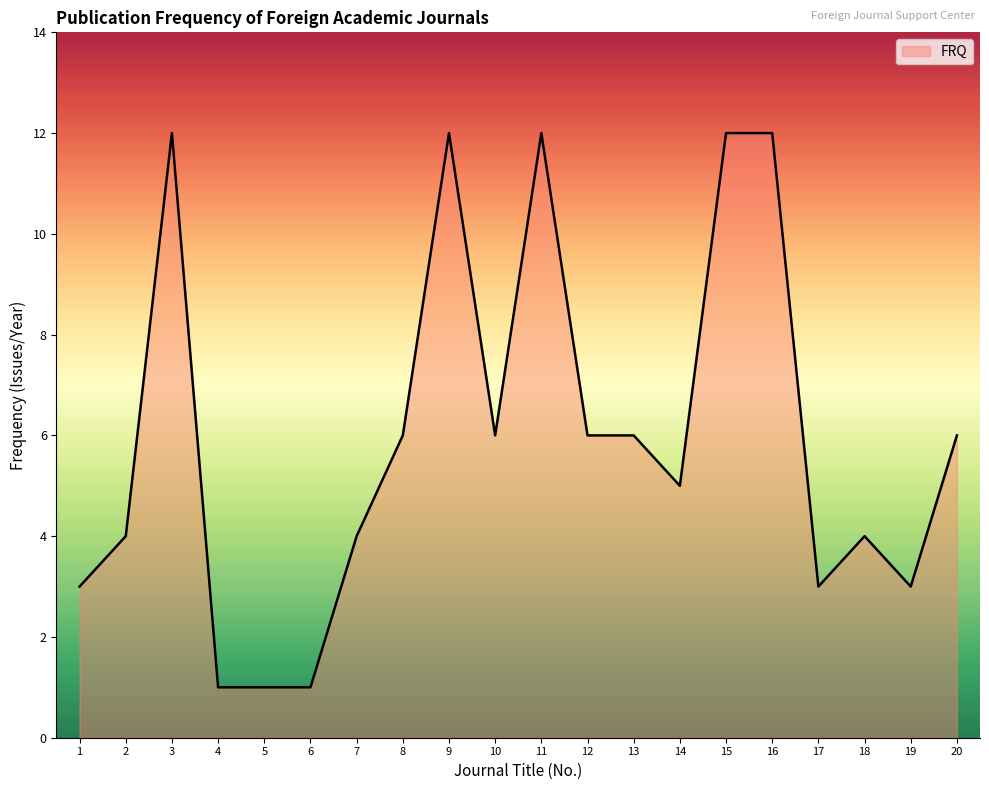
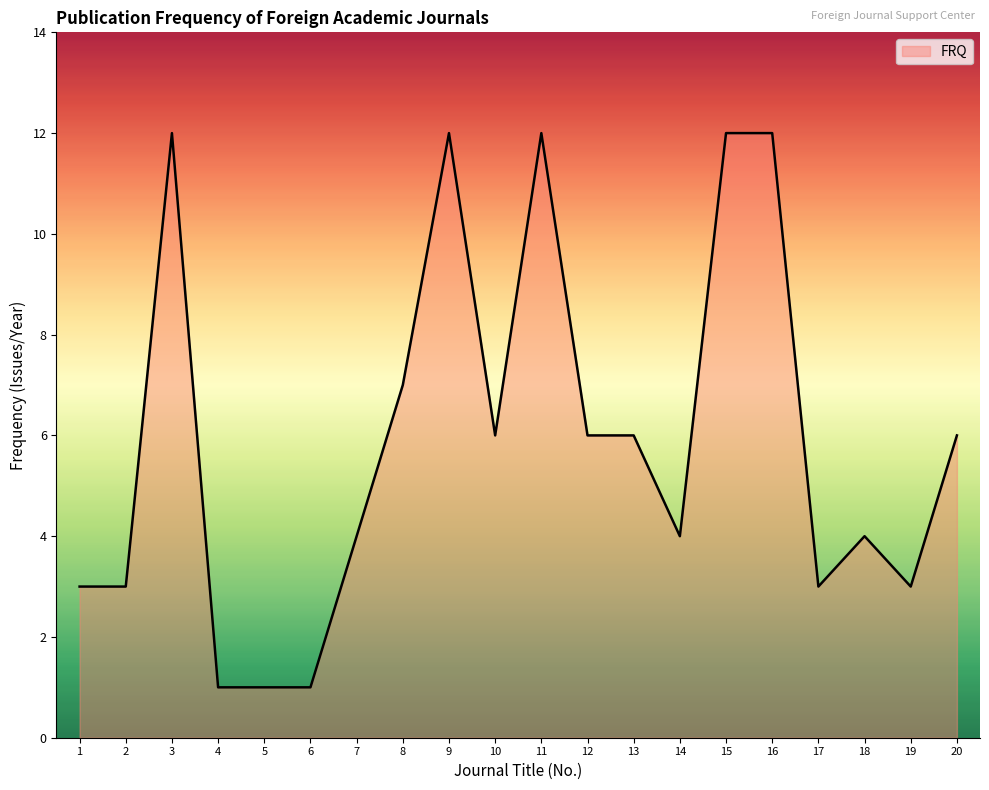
2: 4 -> 3
8: 6 -> 7
14: 5 -> 4
